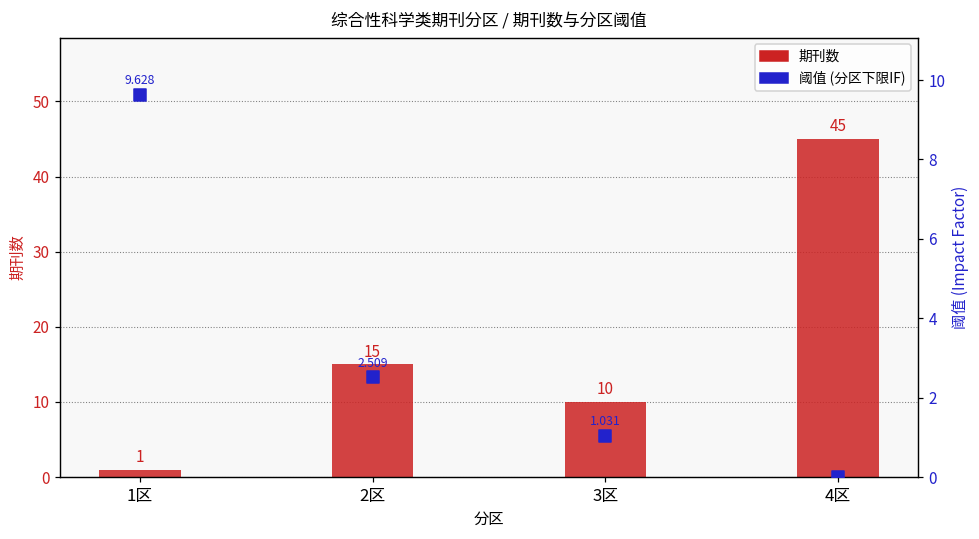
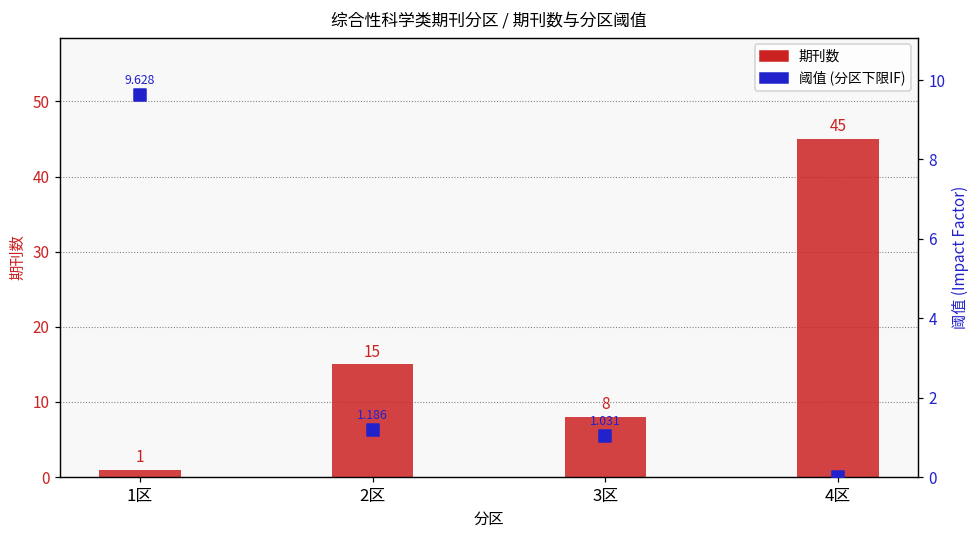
期刊数, 3区: 10 -> 8
阈值 (分区下限IF), 2区: 2.509 -> 1.186
